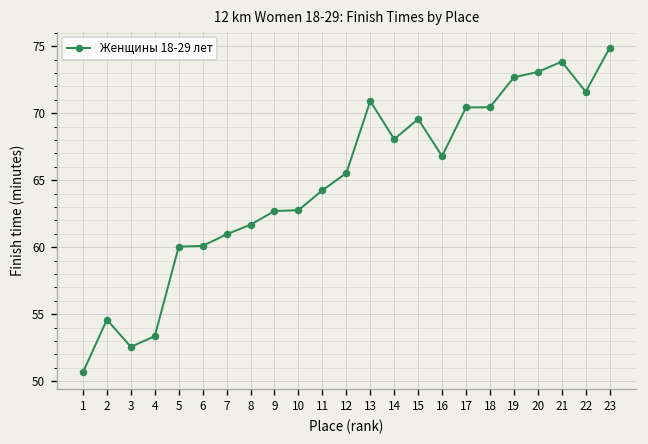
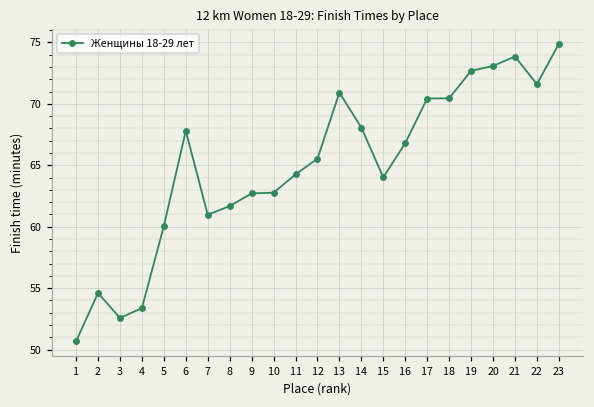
6: 60.1 -> 67.8
15: 69.6 -> 64.0
